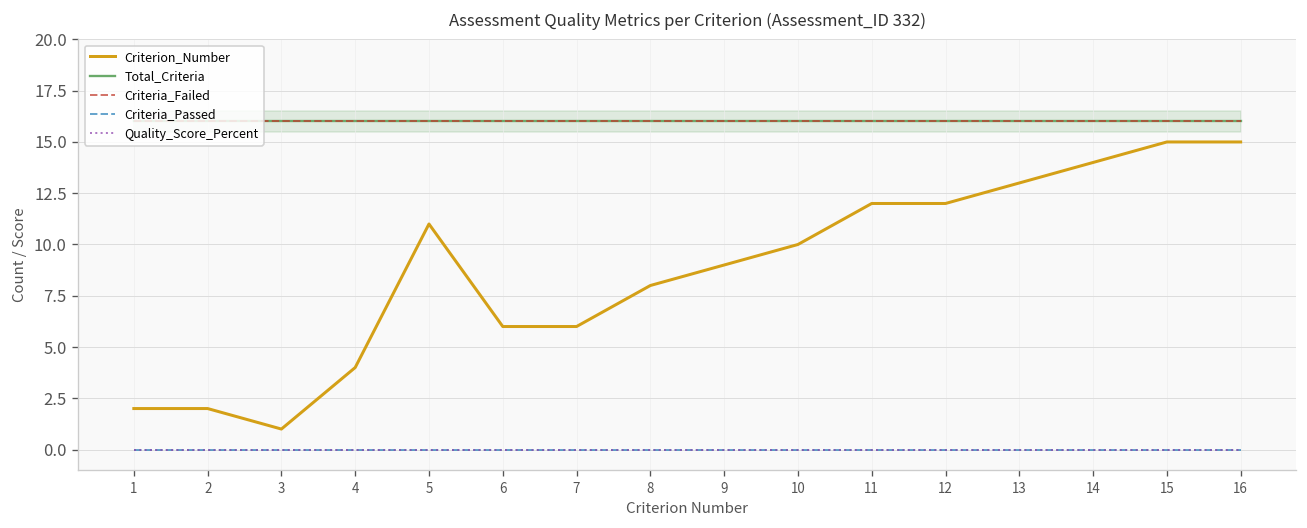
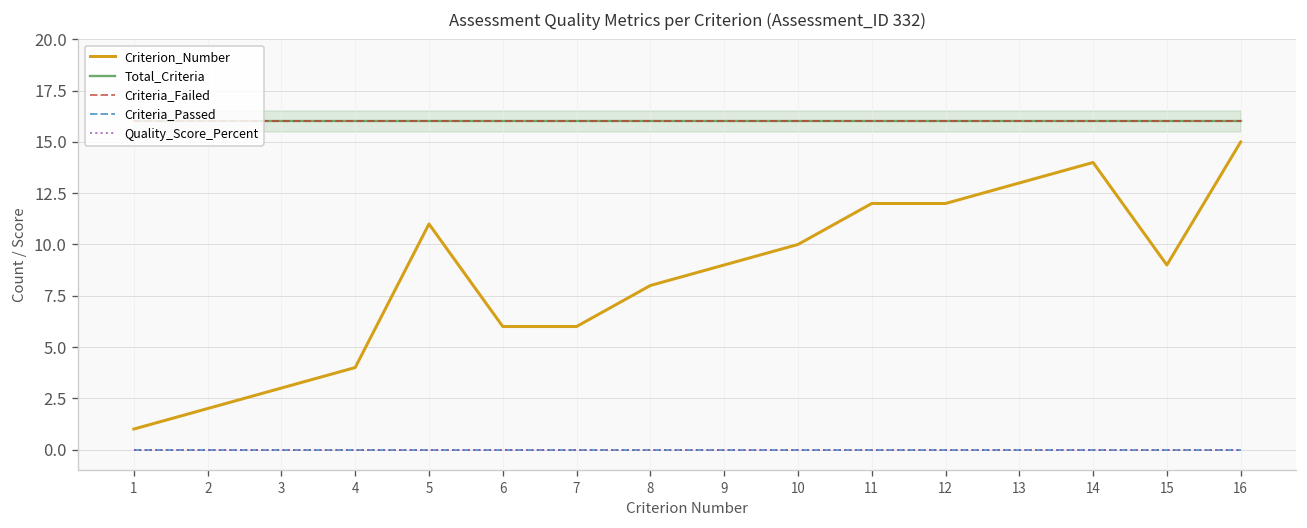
Criterion_Number, 1: 2 -> 1
Criterion_Number, 3: 1 -> 3
Criterion_Number, 15: 15 -> 9
